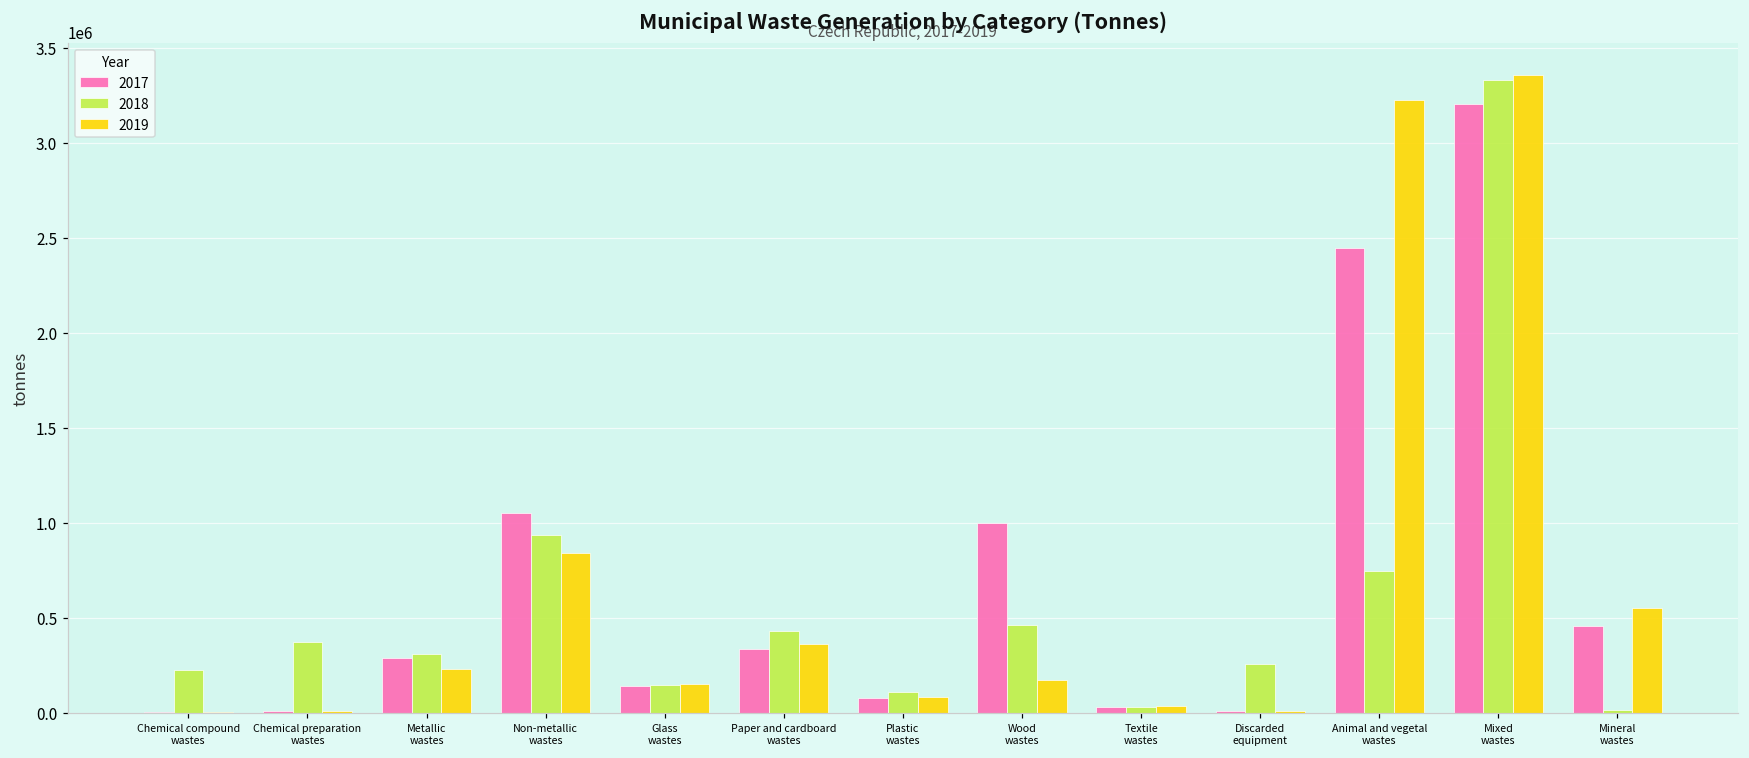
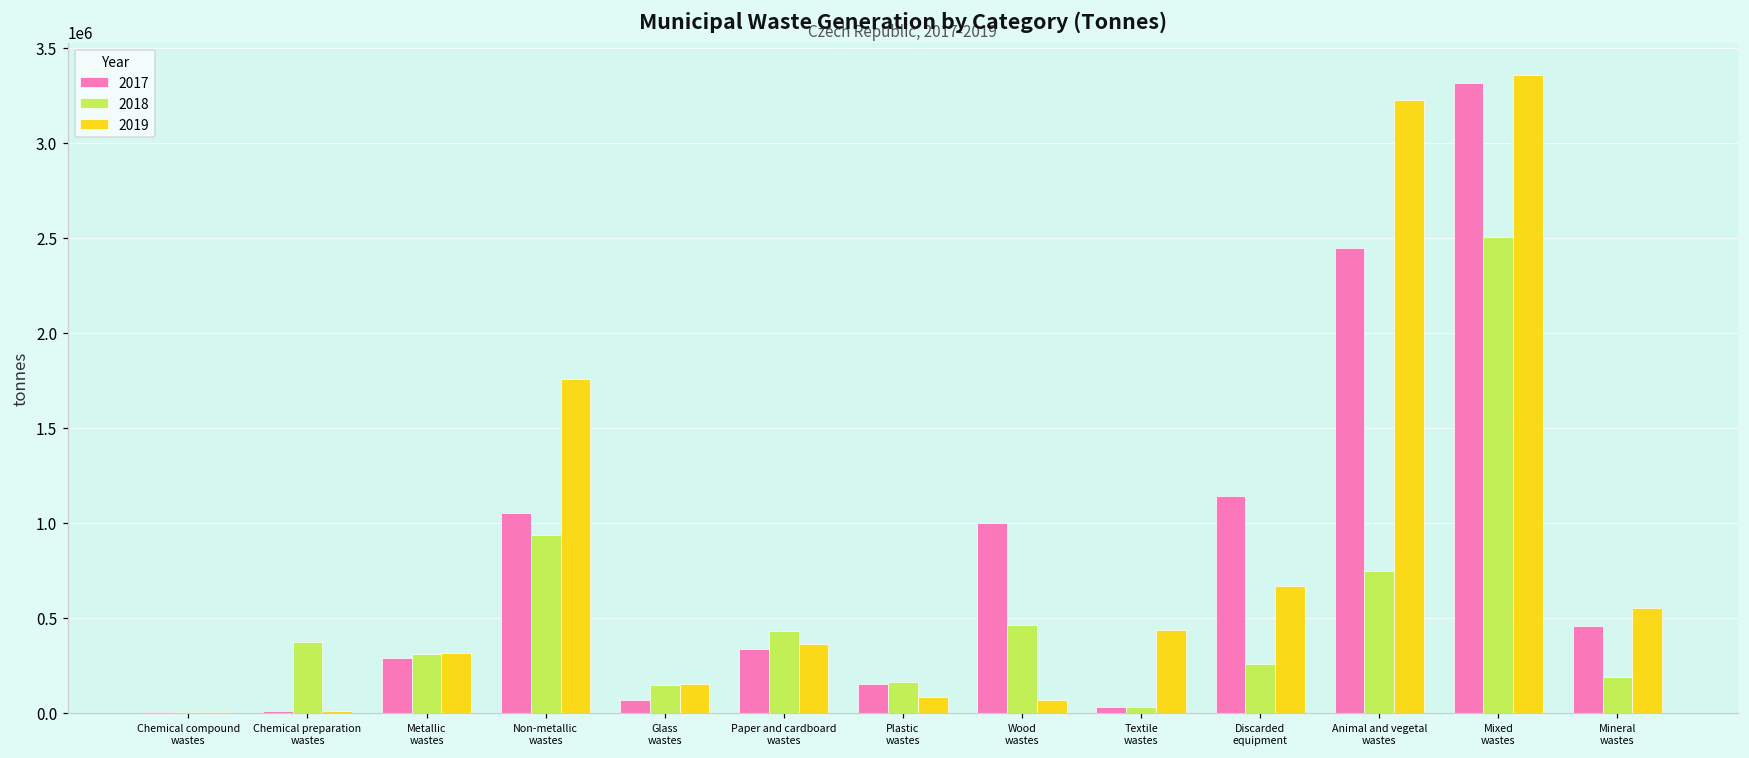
2018, Chemical compound wastes: 230000 -> 0
2019, Metallic wastes: 230000 -> 310000
2019, Non-metallic wastes: 840000 -> 1760000
2017, Glass wastes: 140000 -> 70000
2017, Plastic wastes: 80000 -> 150000
2018, Plastic wastes: 110000 -> 160000
2019, Wood wastes: 170000 -> 70000
2019, Textile wastes: 30000 -> 430000
2017, Discarded equipment: 10000 -> 1140000
2019, Discarded equipment: 10000 -> 670000
2017, Mixed wastes: 3210000 -> 3320000
2018, Mixed wastes: 3330000 -> 2500000
2018, Mineral wastes: 20000 -> 190000
